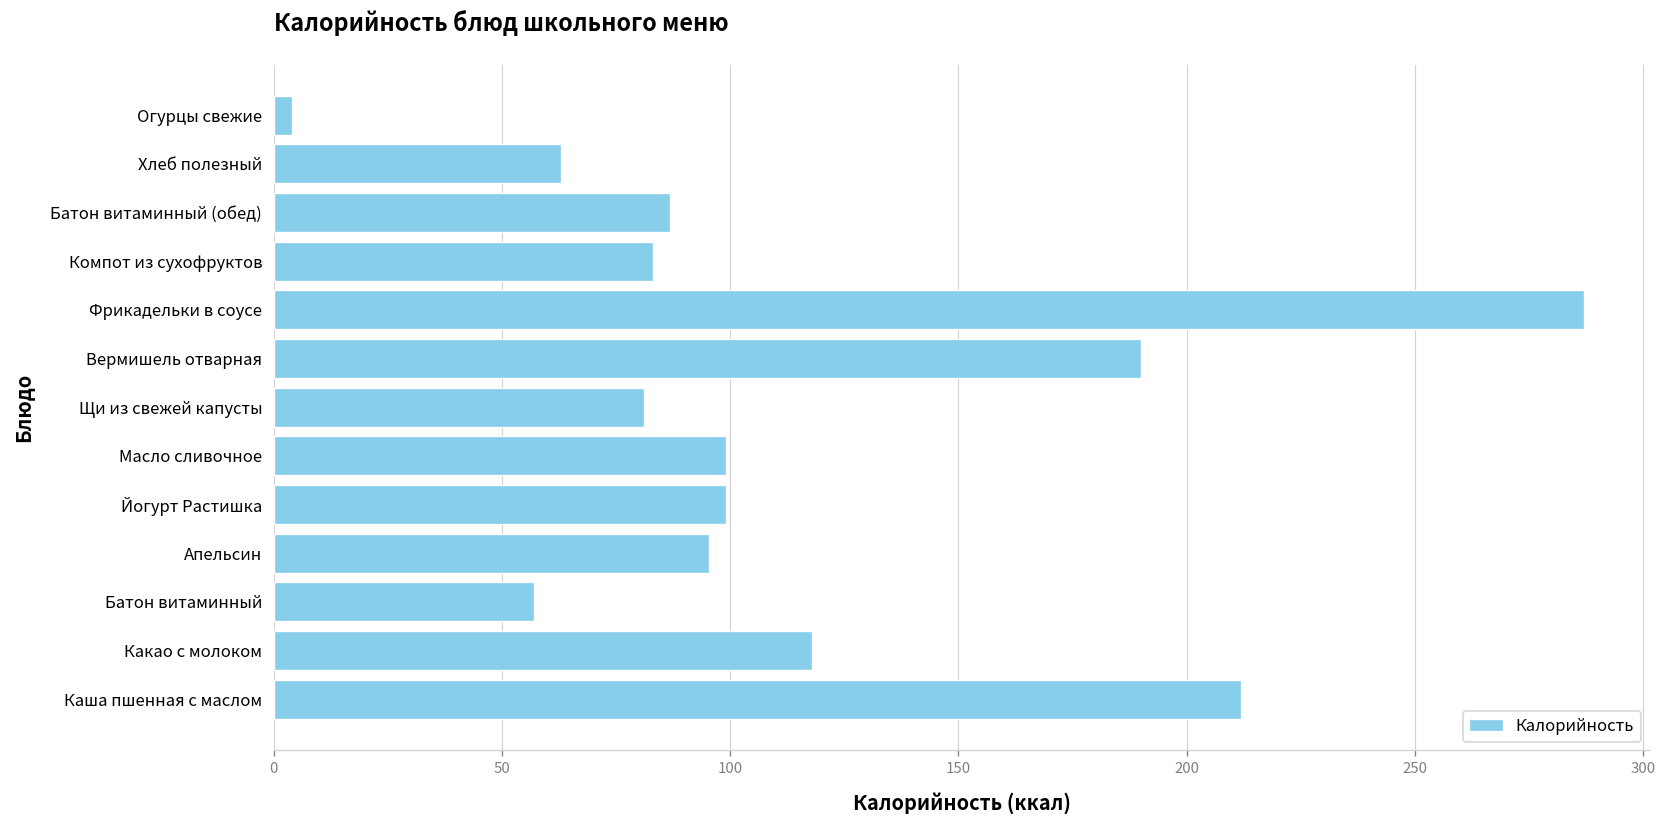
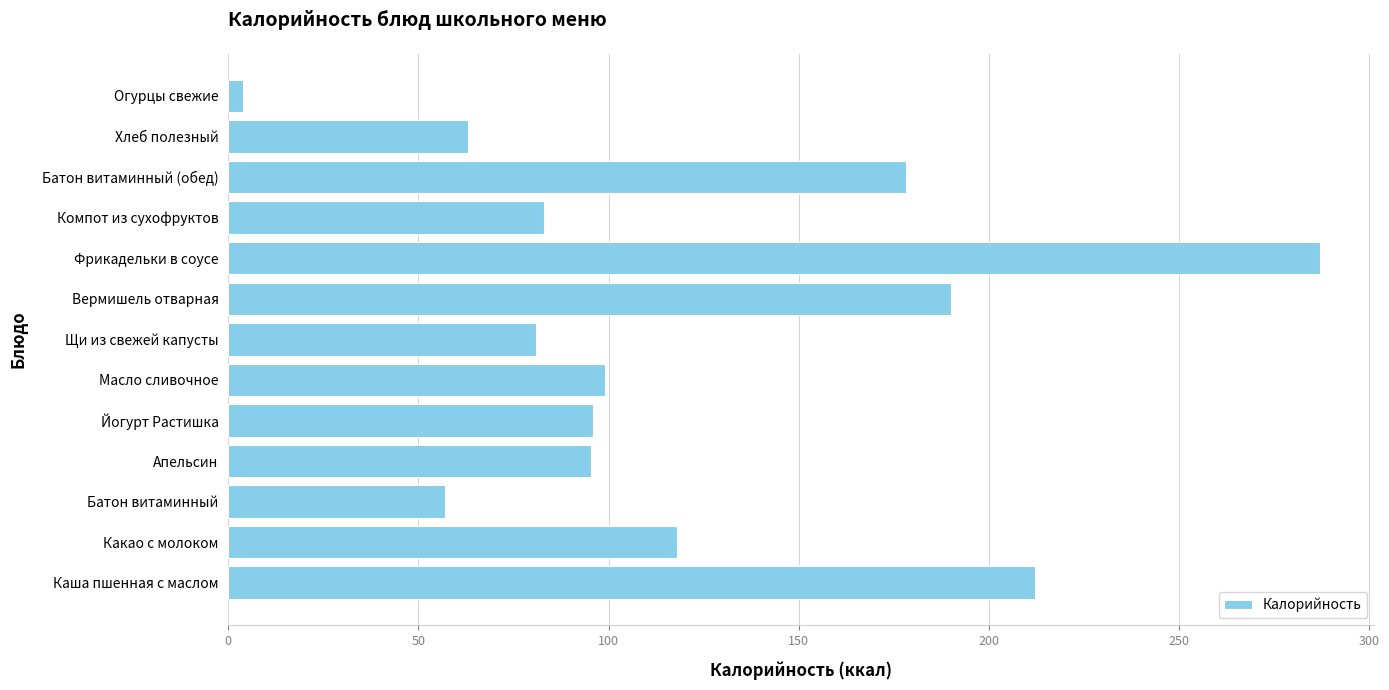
Батон витаминный (обед): 87 -> 178
Йогурт Растишка: 99 -> 96
